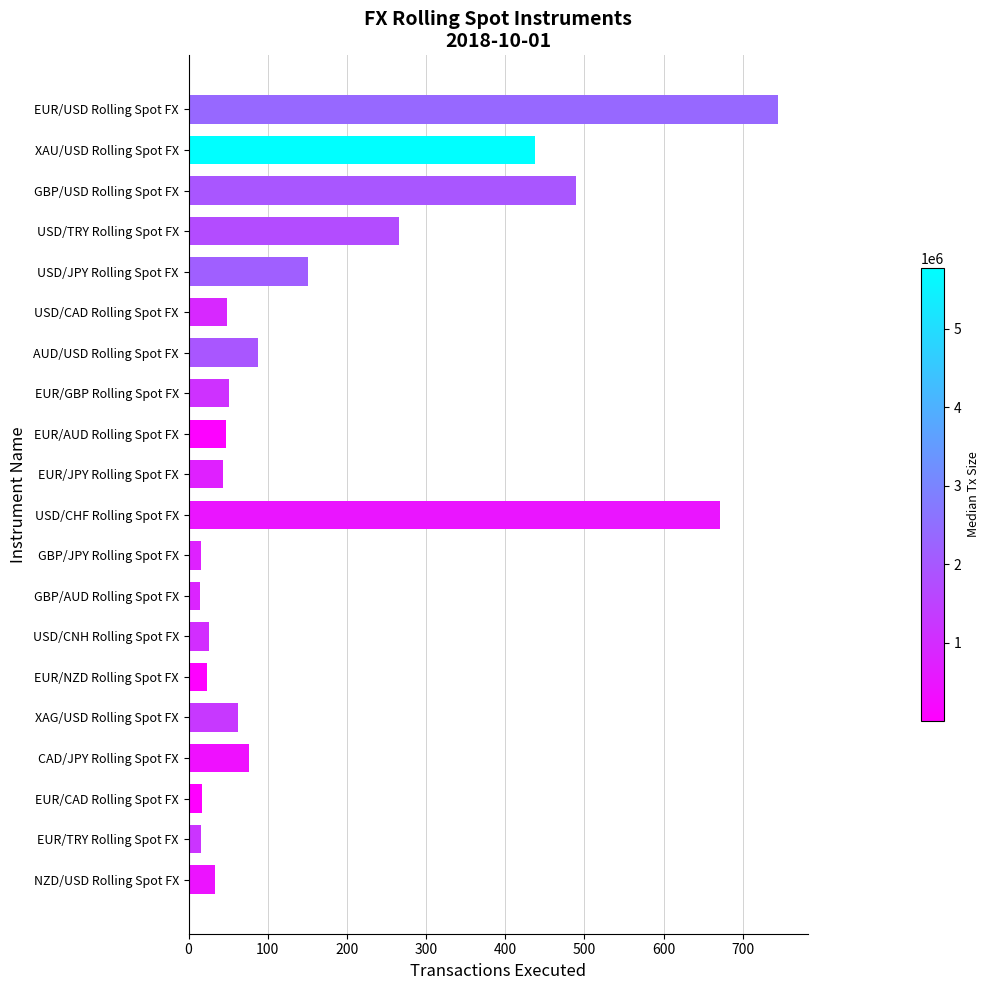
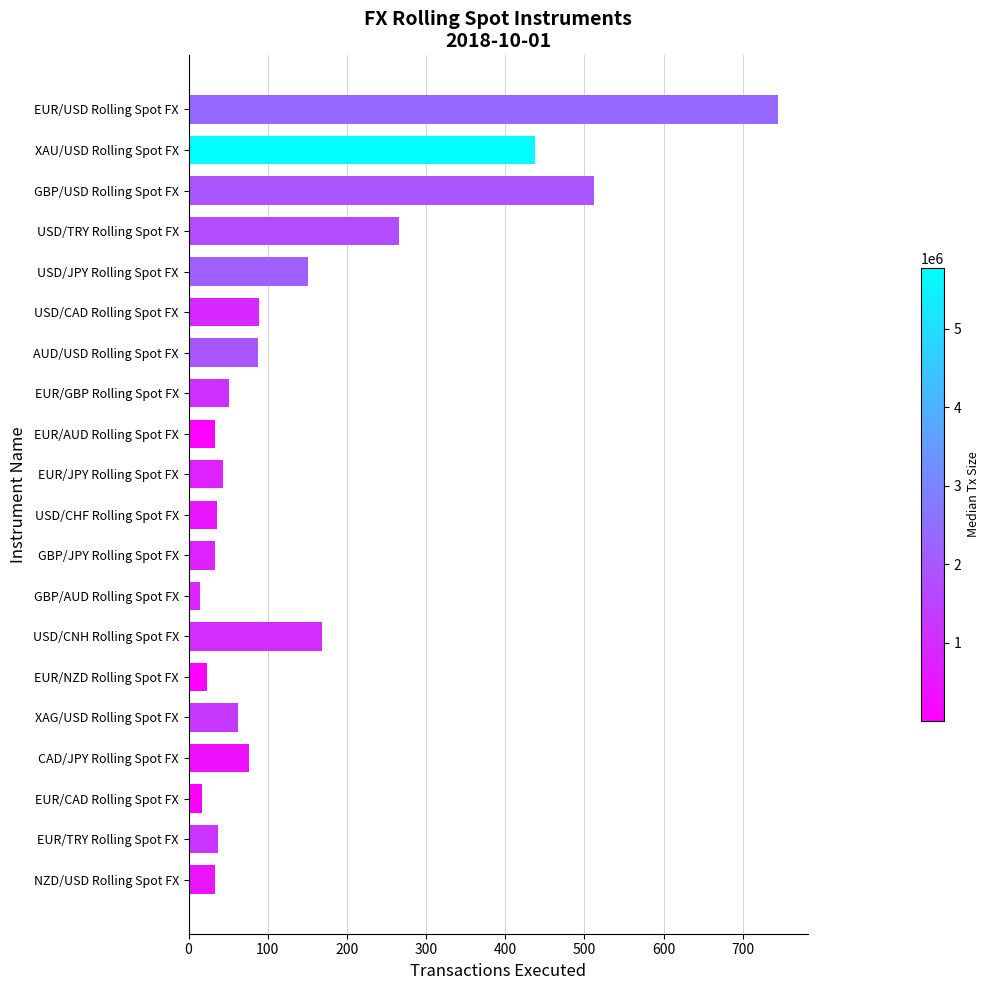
GBP/USD Rolling Spot FX: 490 -> 510
USD/CAD Rolling Spot FX: 50 -> 90
EUR/AUD Rolling Spot FX: 50 -> 30
USD/CHF Rolling Spot FX: 670 -> 40
GBP/JPY Rolling Spot FX: 20 -> 30
USD/CNH Rolling Spot FX: 30 -> 170
EUR/TRY Rolling Spot FX: 20 -> 40
